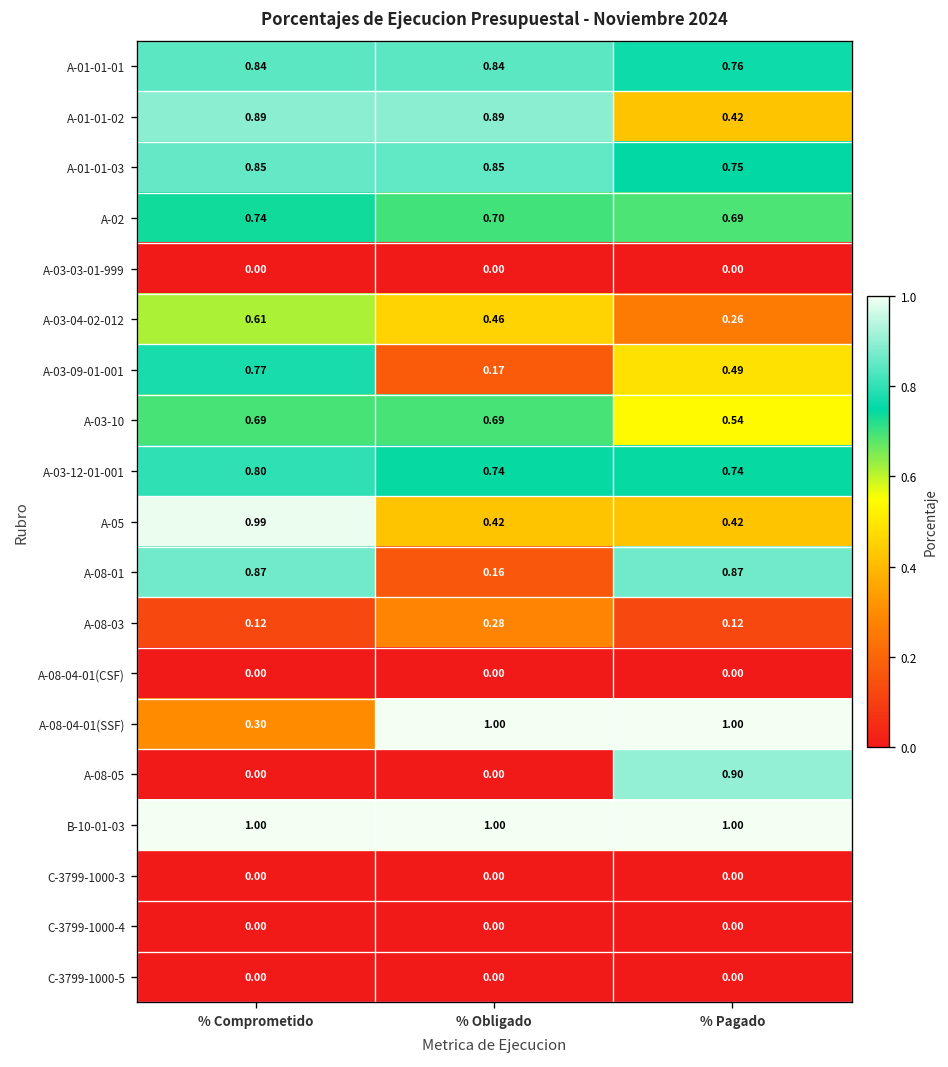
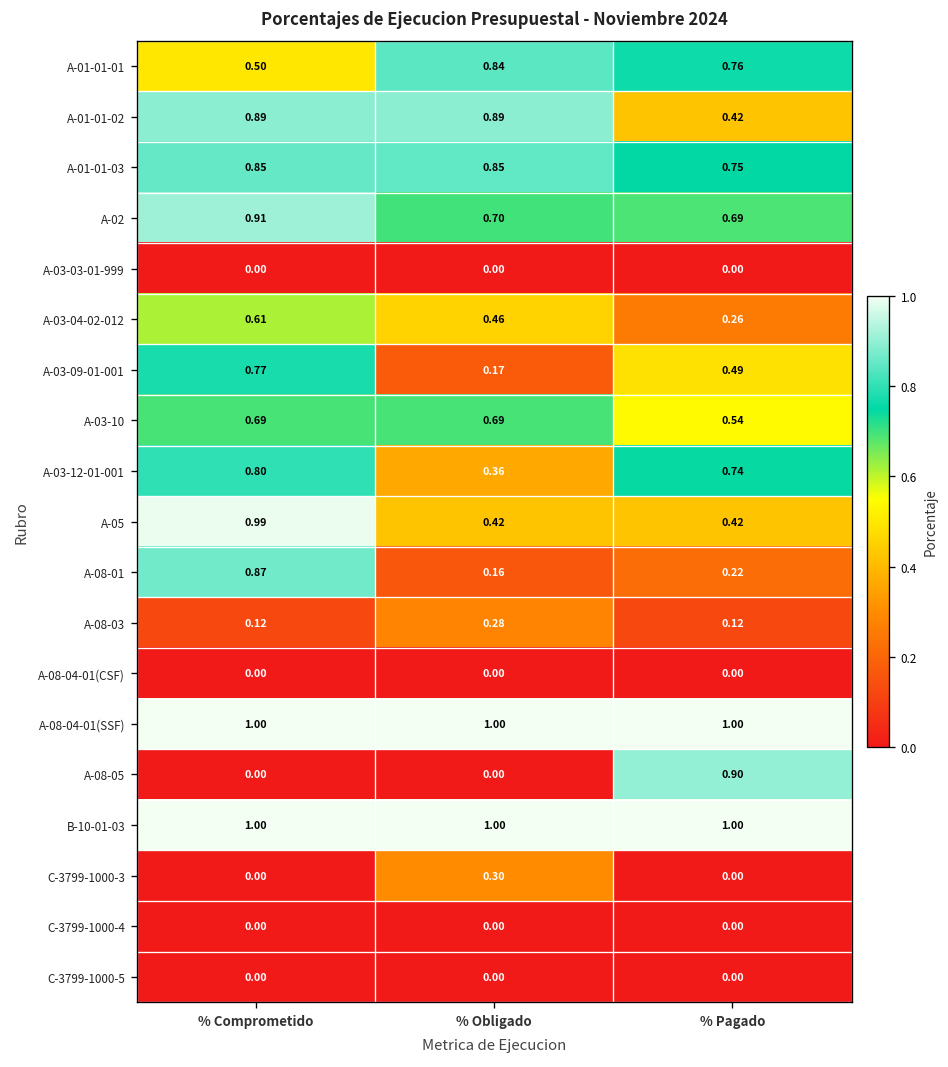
A-01-01-01, % Comprometido: 0.84 -> 0.50
A-02, % Comprometido: 0.74 -> 0.91
A-03-12-01-001, % Obligado: 0.74 -> 0.36
A-08-01, % Pagado: 0.87 -> 0.22
A-08-04-01(SSF), % Comprometido: 0.30 -> 1.00
C-3799-1000-3, % Obligado: 0.00 -> 0.30
